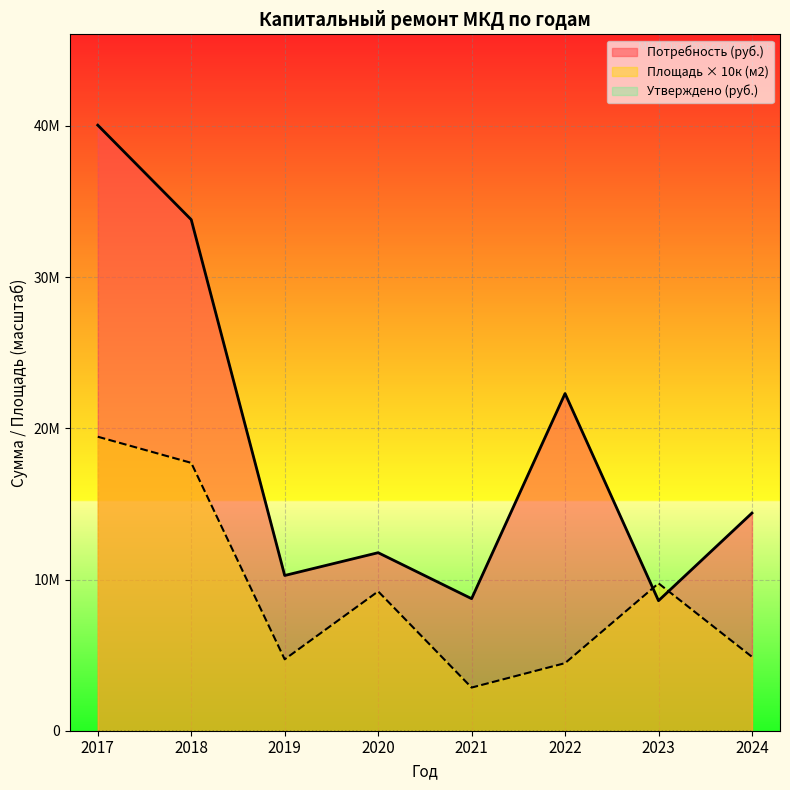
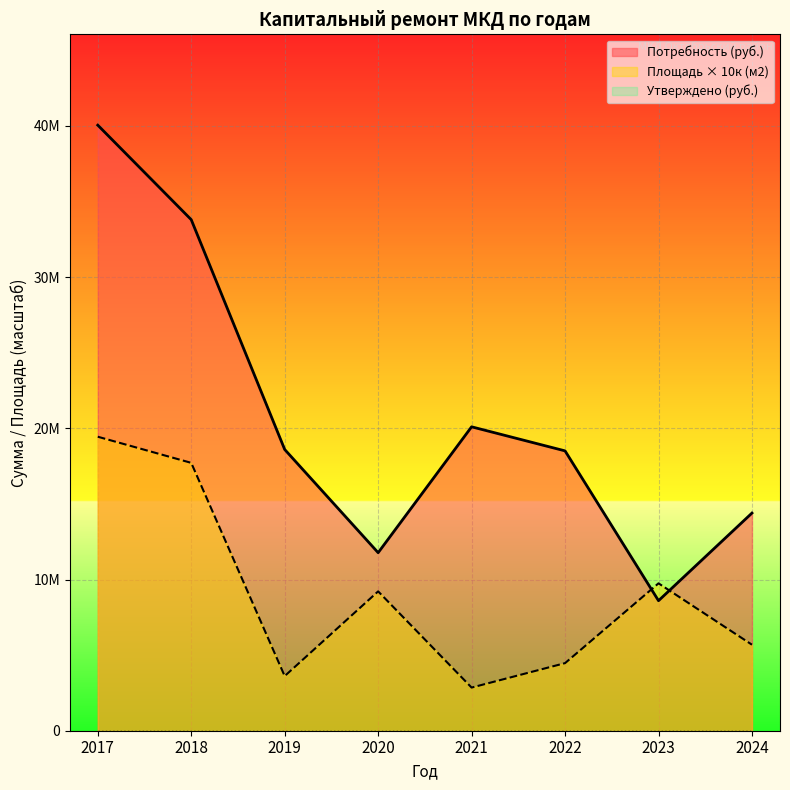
Потребность (руб.), 2019: 10300000 -> 18600000
Площадь × 10к (м2), 2019: 4700000 -> 3600000
Потребность (руб.), 2021: 8700000 -> 20100000
Потребность (руб.), 2022: 22300000 -> 18500000
Площадь × 10к (м2), 2024: 4900000 -> 5700000
